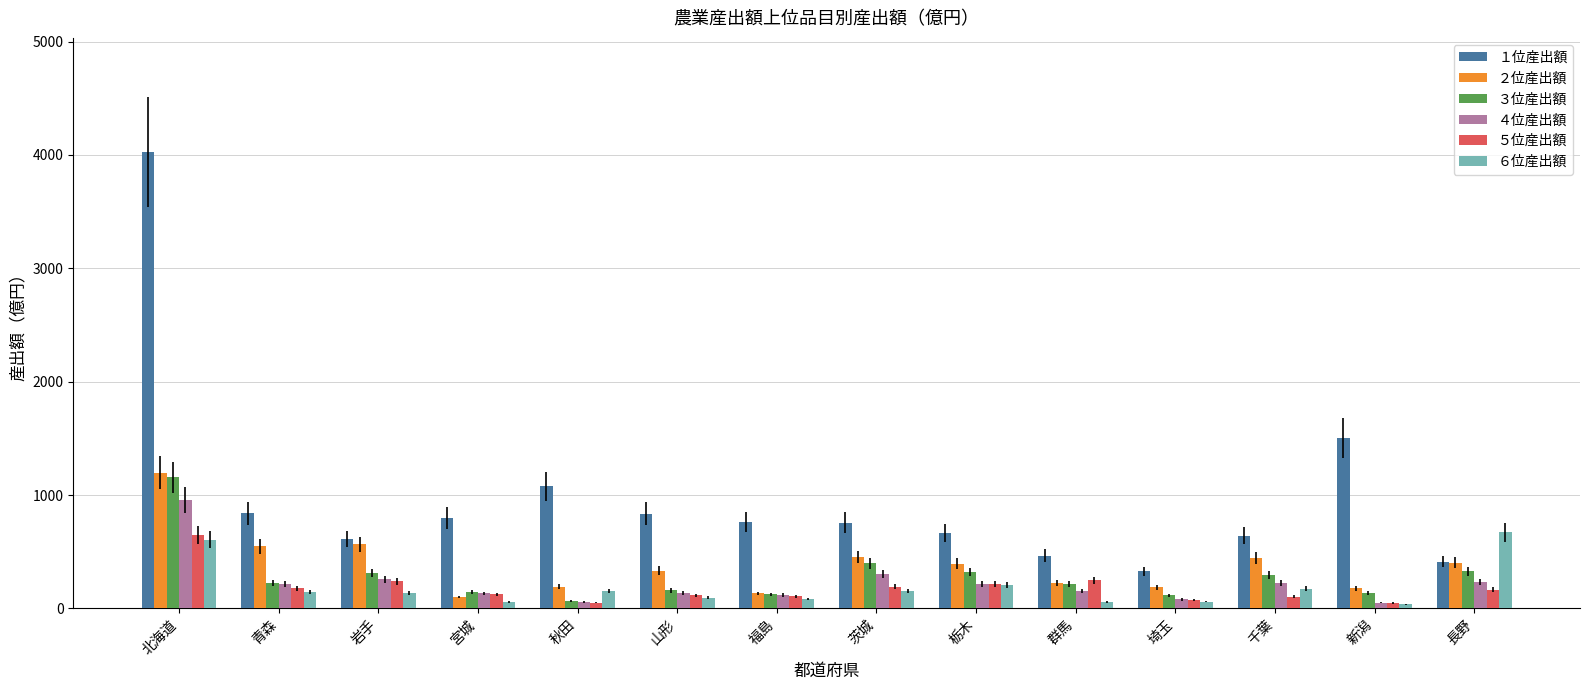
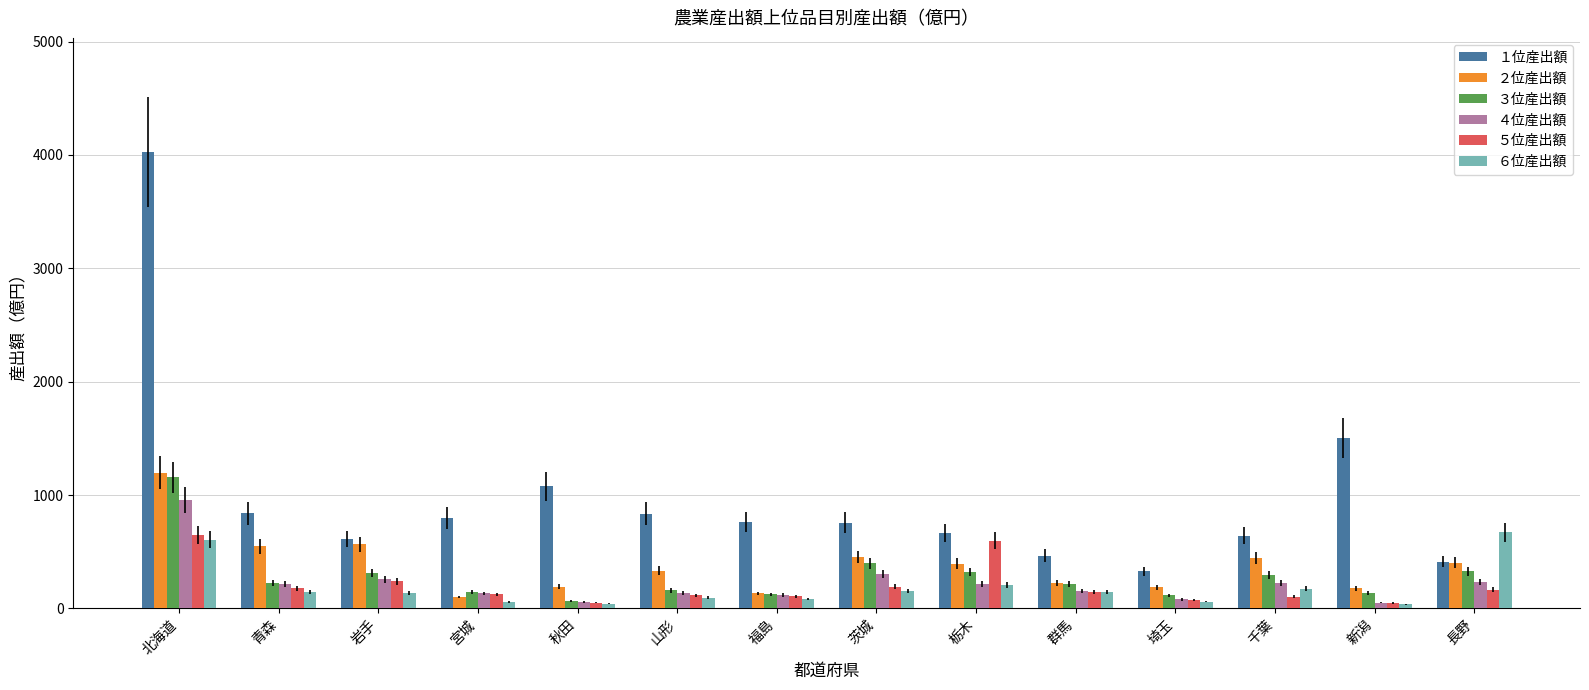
６位産出額, 秋田: 150 -> 40
５位産出額, 栃木: 210 -> 600
５位産出額, 群馬: 250 -> 150
６位産出額, 群馬: 60 -> 150
